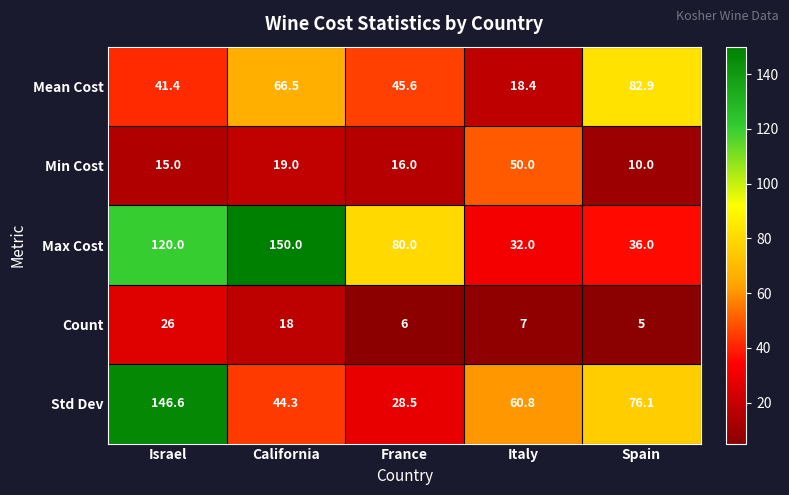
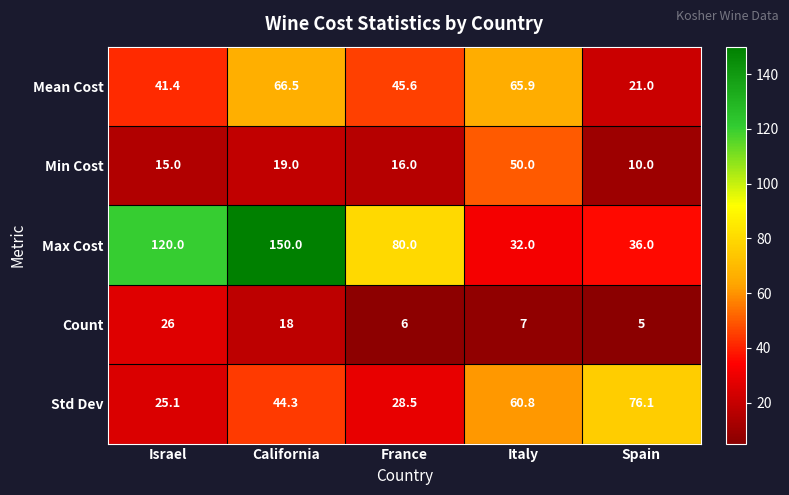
Mean Cost, Italy: 18.4 -> 65.9
Mean Cost, Spain: 82.9 -> 21.0
Std Dev, Israel: 146.6 -> 25.1
